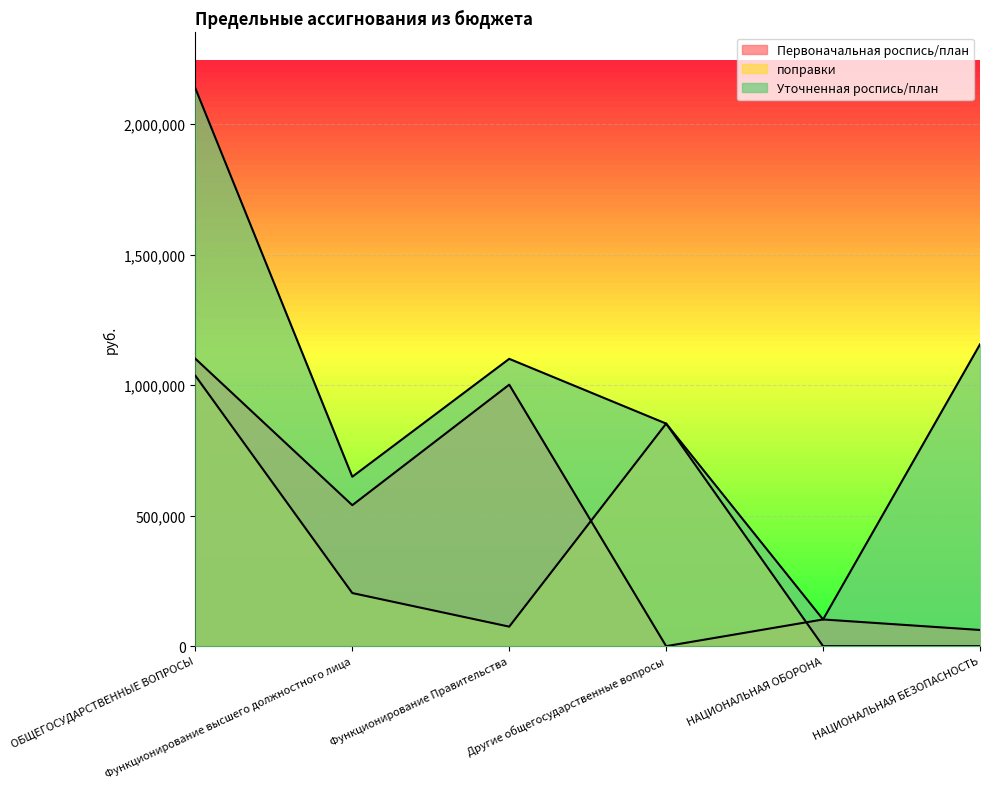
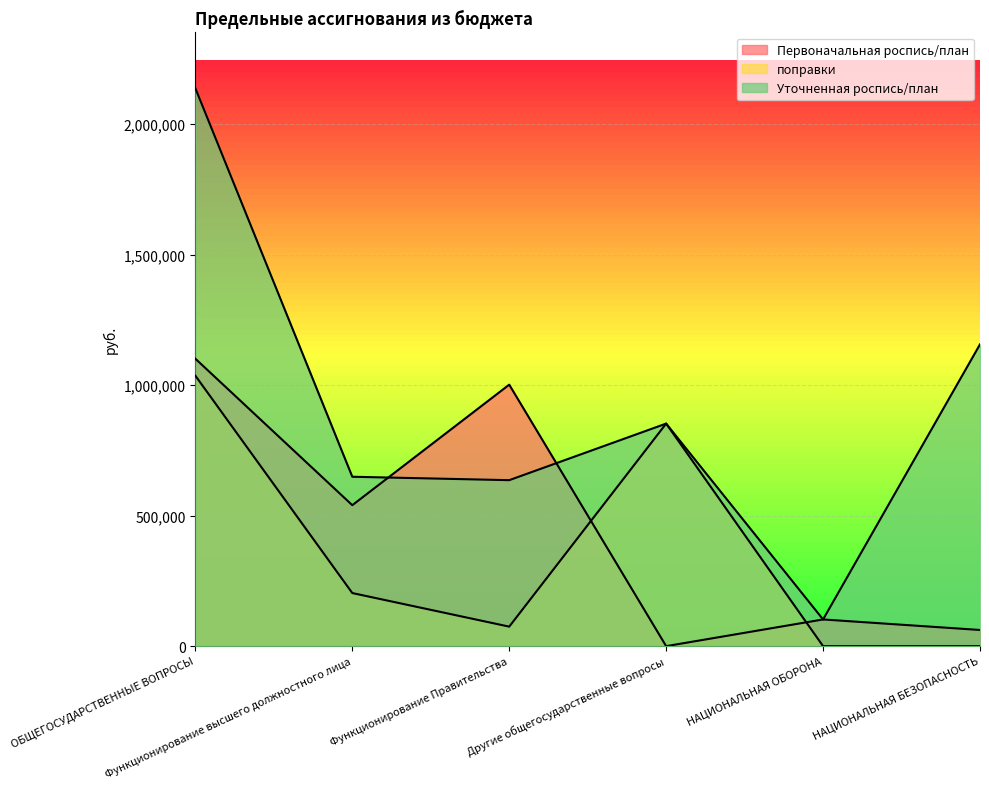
Уточненная роспись/план, Функционирование Правительства: 1,100,000 -> 640,000
